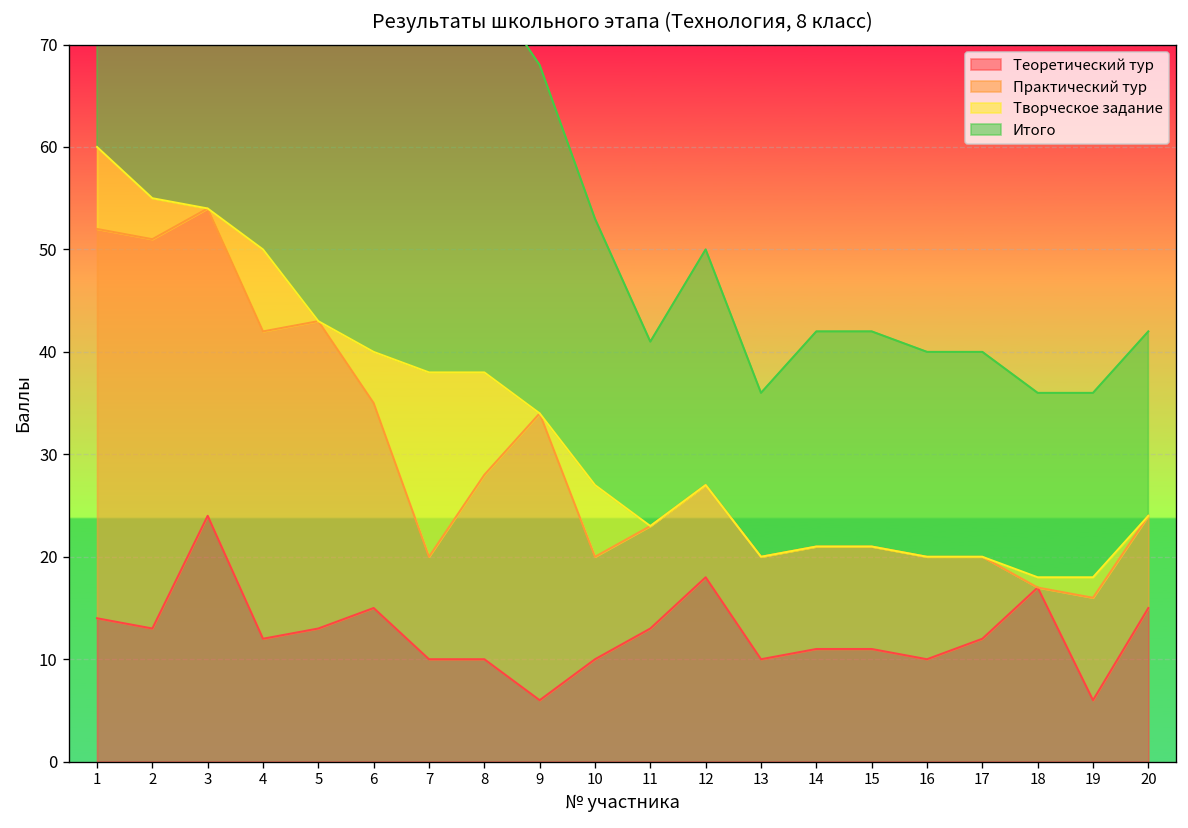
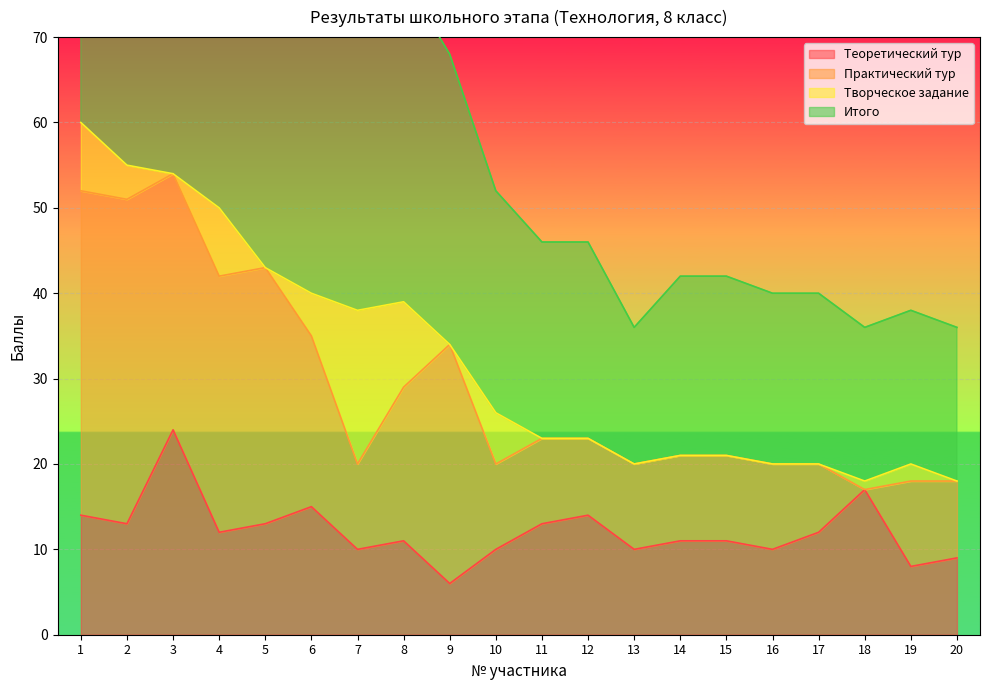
Теоретический тур, 8: 10 -> 11
Творческое задание, 10: 7 -> 6
Итого, 11: 18 -> 23
Теоретический тур, 12: 18 -> 14
Теоретический тур, 19: 6 -> 8
Теоретический тур, 20: 15 -> 9
